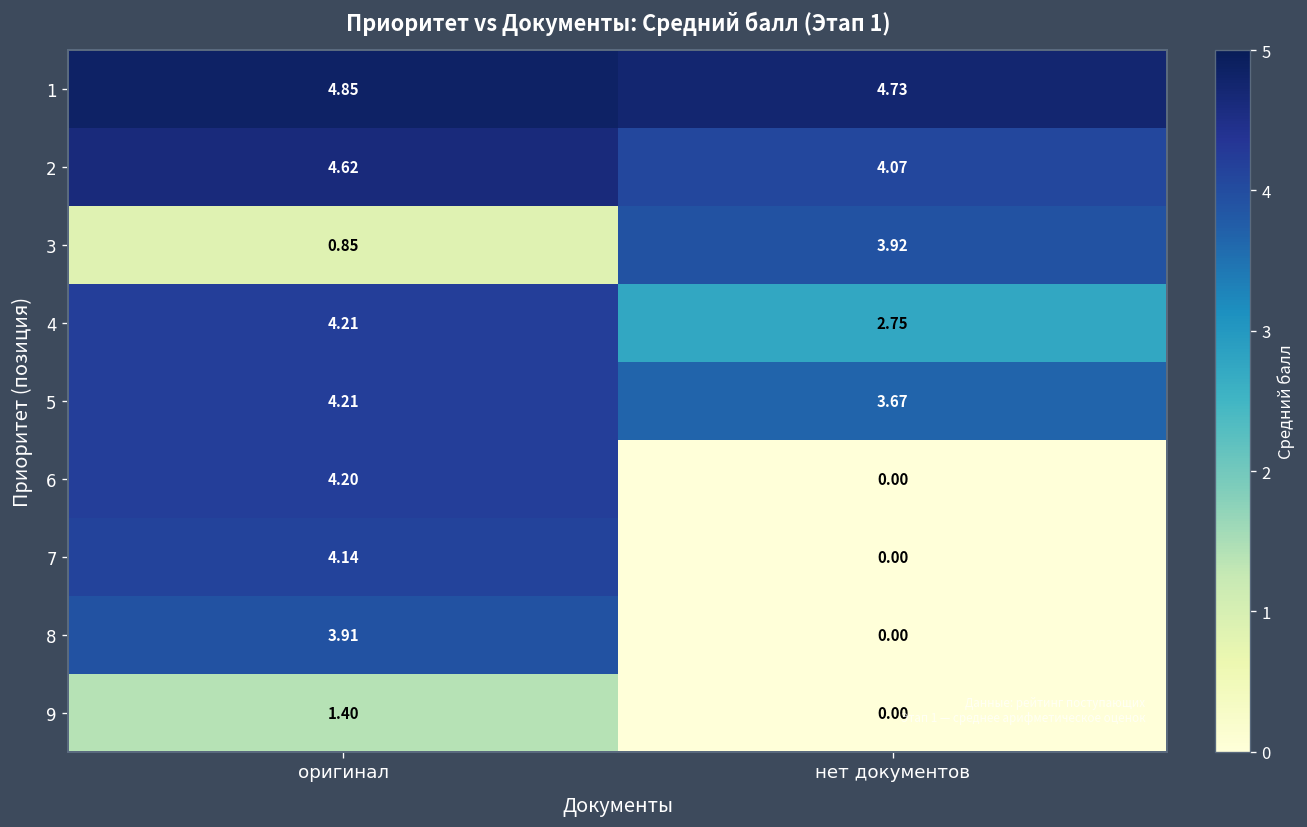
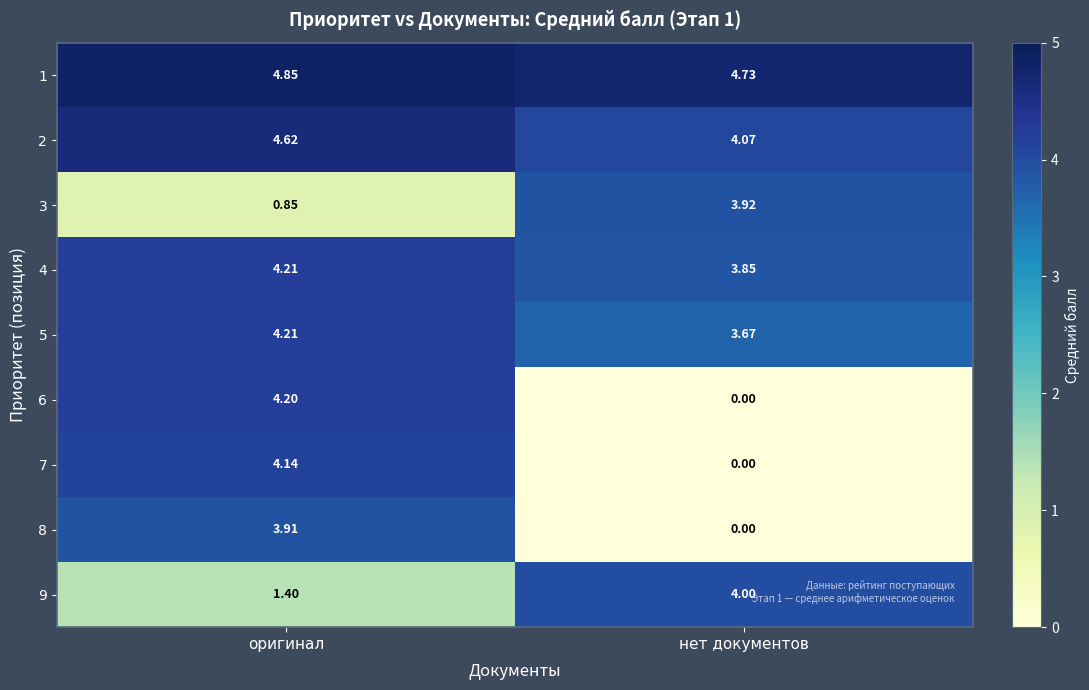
4, нет документов: 2.75 -> 3.85
9, нет документов: 0.00 -> 4.00
